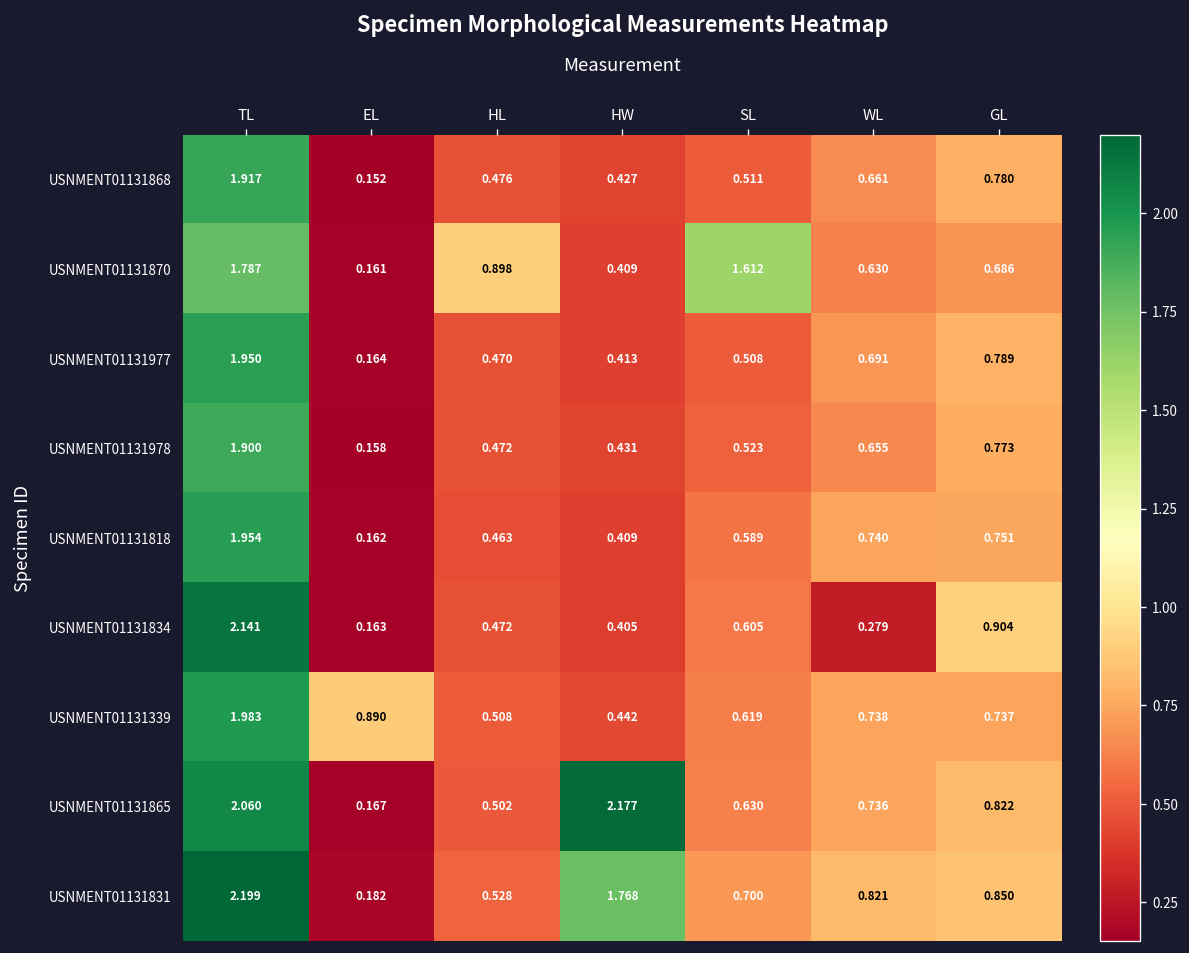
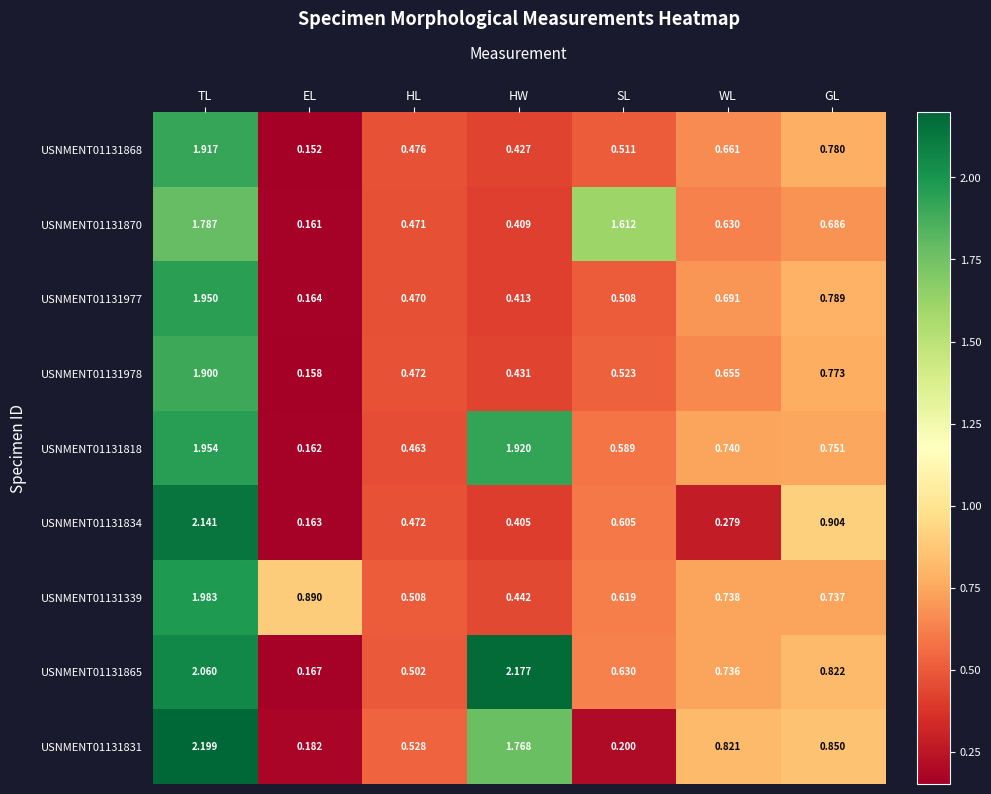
USNMENT01131870, HL: 0.898 -> 0.471
USNMENT01131818, HW: 0.409 -> 1.920
USNMENT01131831, SL: 0.700 -> 0.200
